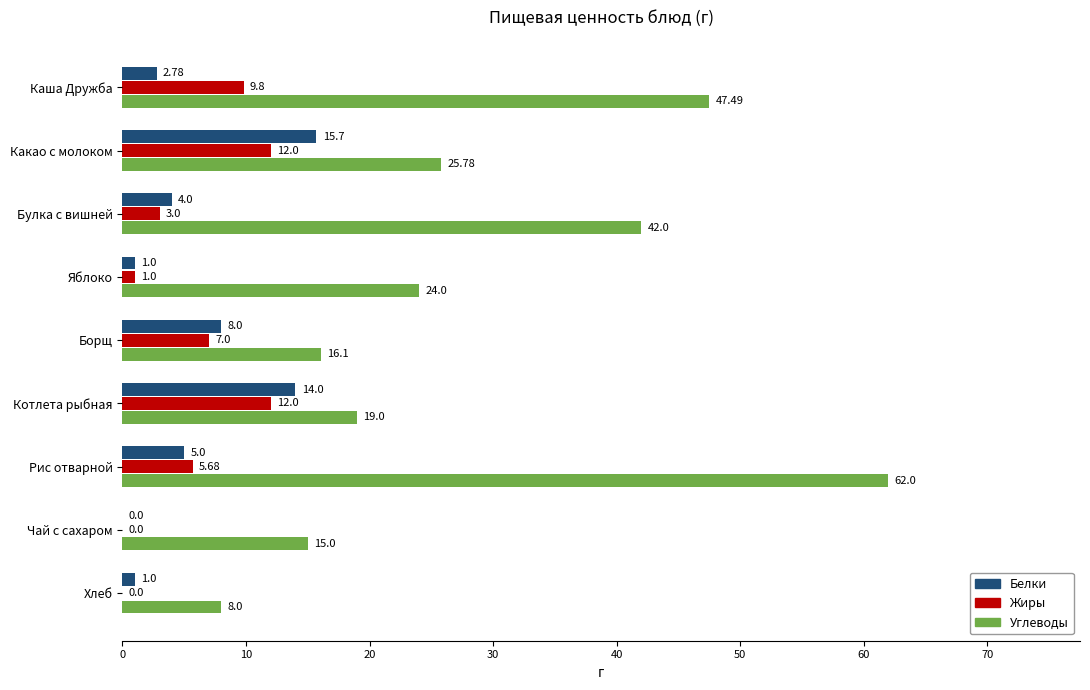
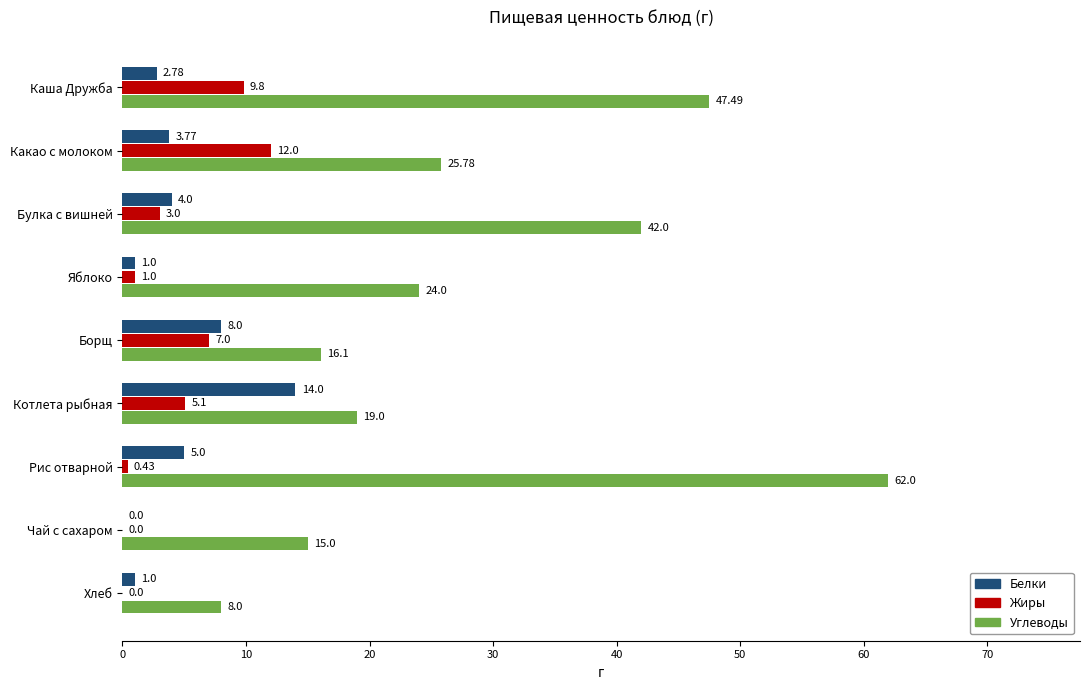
Белки, Какао с молоком: 15.7 -> 3.77
Жиры, Котлета рыбная: 12.0 -> 5.1
Жиры, Рис отварной: 5.68 -> 0.43
